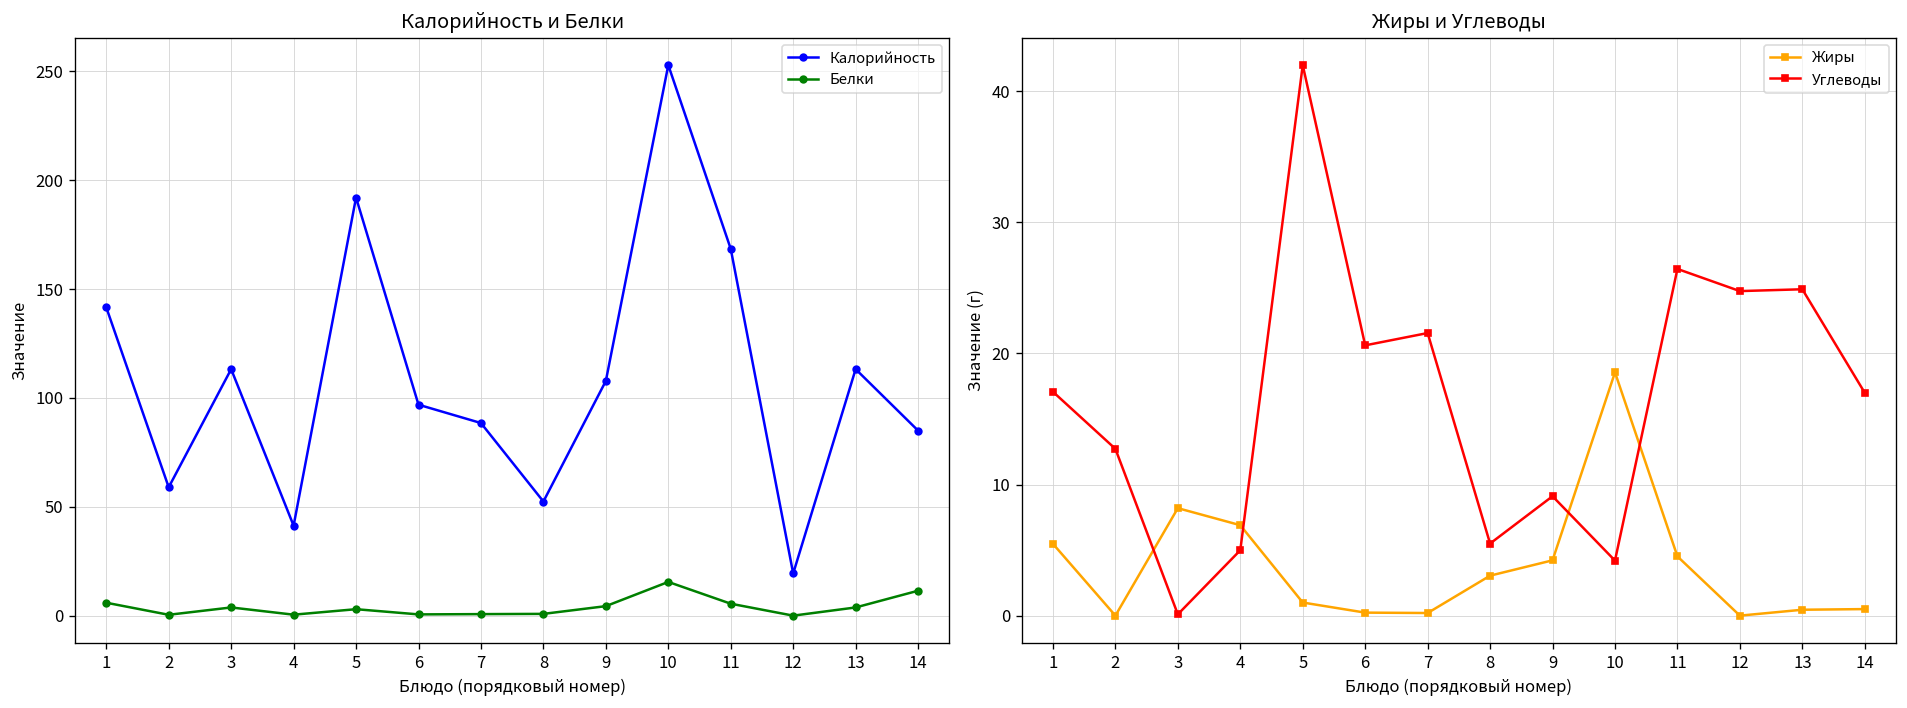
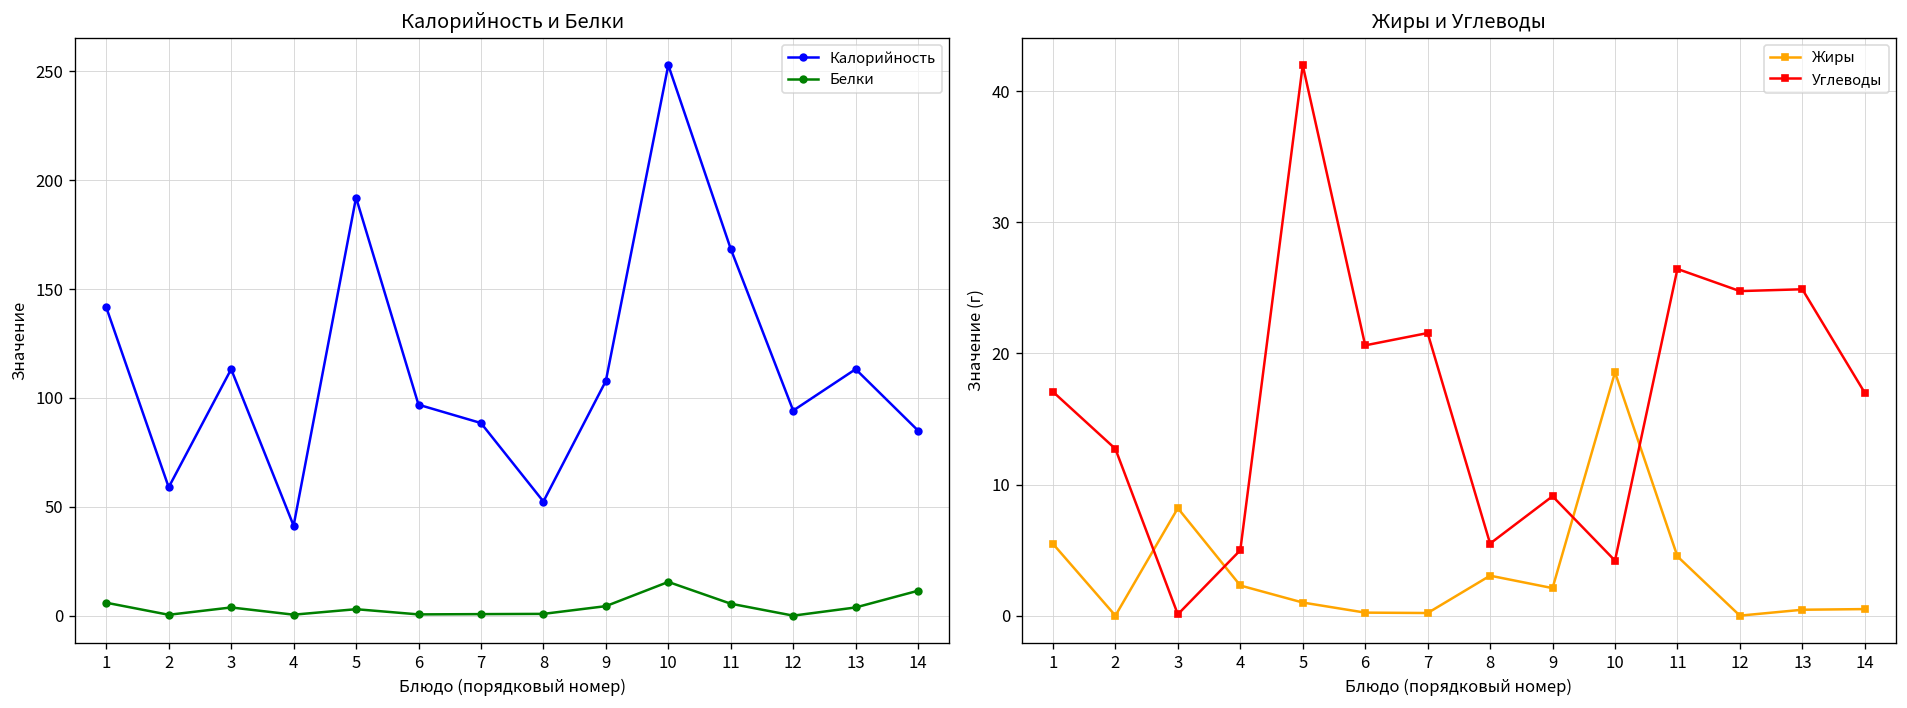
Калорийность и Белки, Калорийность, 12: 19 -> 94
Жиры и Углеводы, Жиры, 4: 6.9 -> 2.3
Жиры и Углеводы, Жиры, 9: 4.2 -> 2.1
